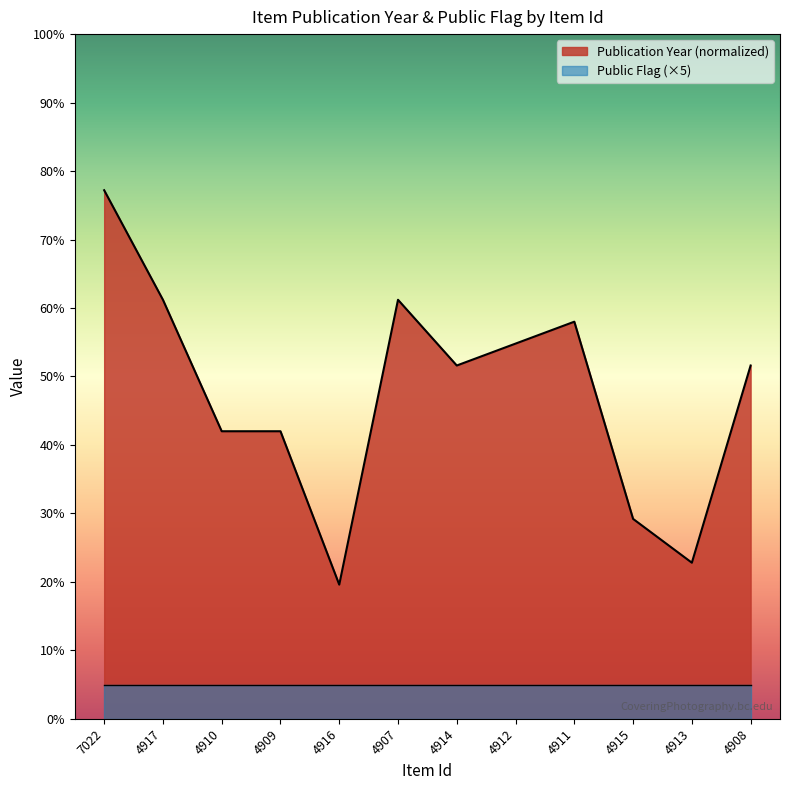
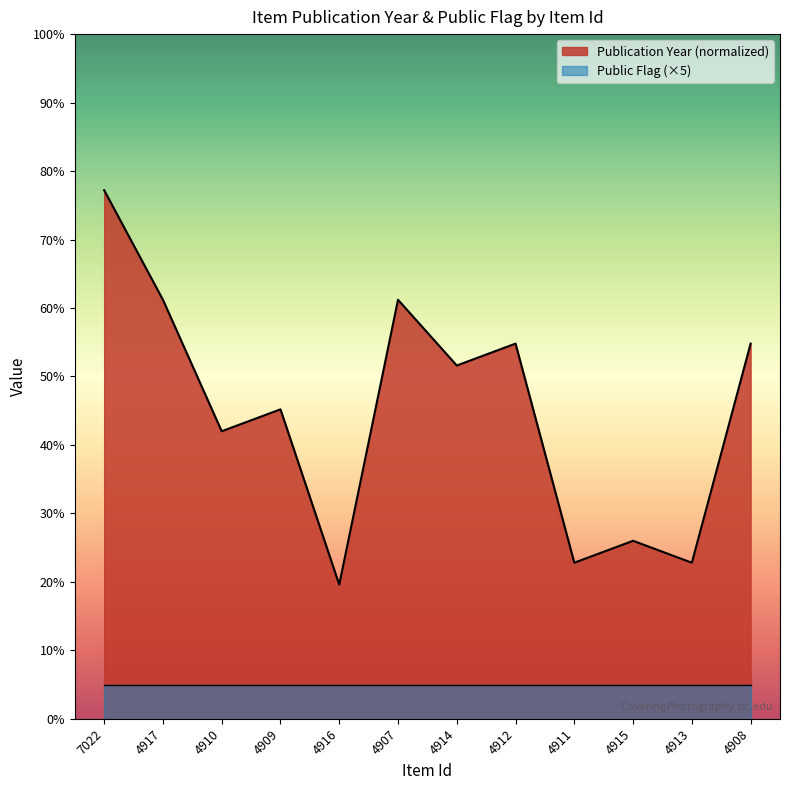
Publication Year (normalized), 4909: 42% -> 45%
Publication Year (normalized), 4911: 58% -> 23%
Publication Year (normalized), 4915: 29% -> 26%
Publication Year (normalized), 4908: 52% -> 55%
